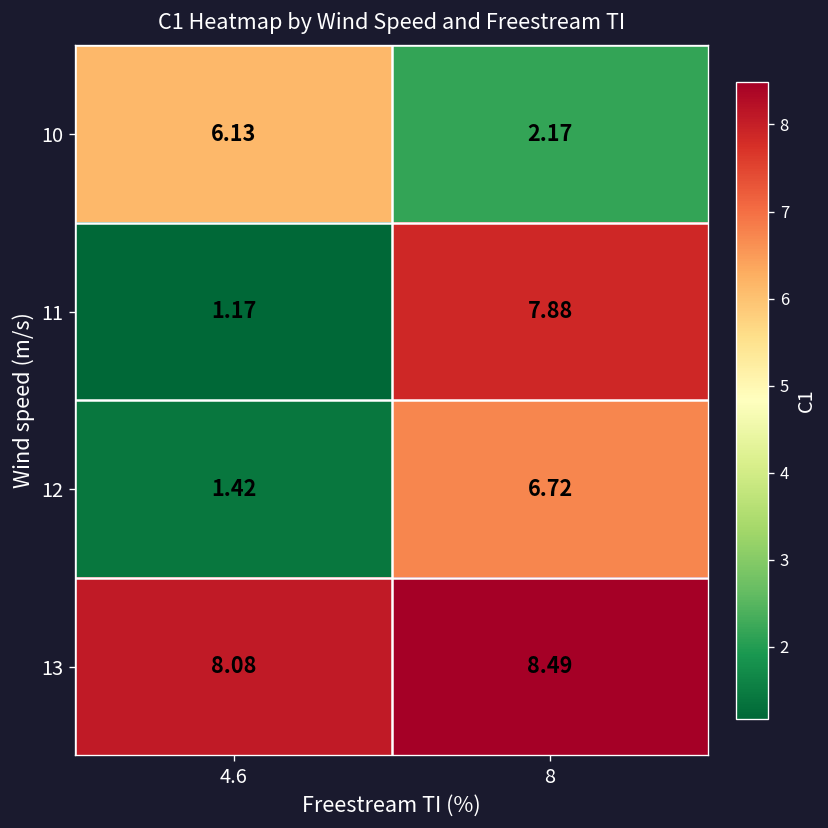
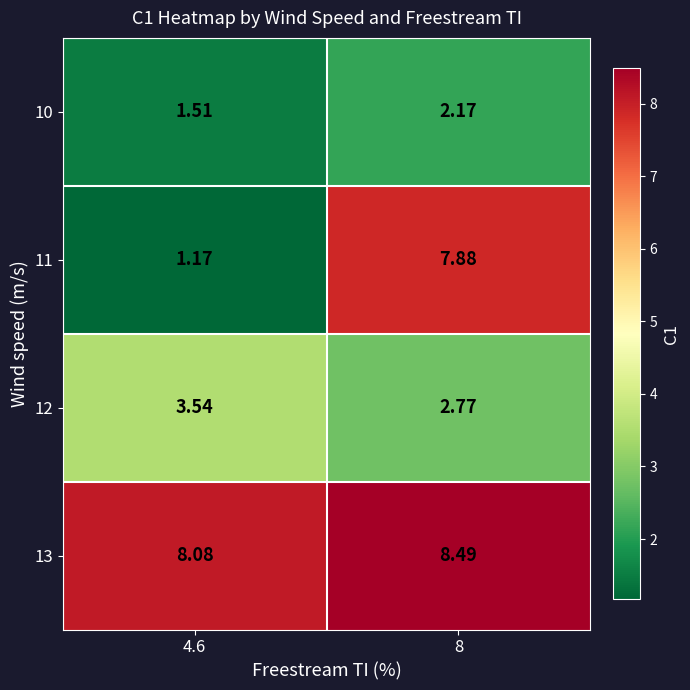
10, 4.6: 6.13 -> 1.51
12, 4.6: 1.42 -> 3.54
12, 8: 6.72 -> 2.77
